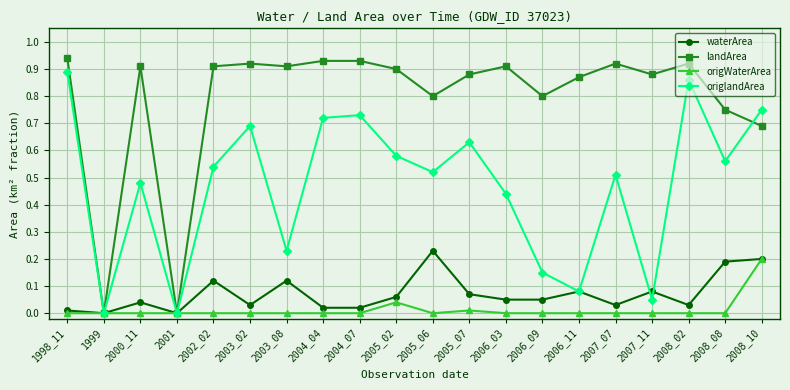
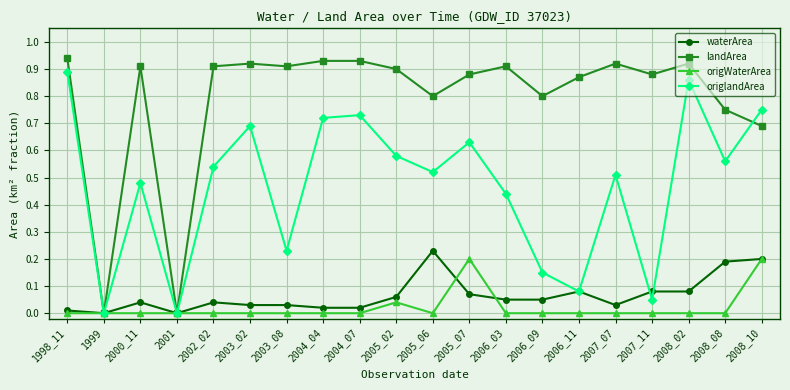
waterArea, 2002_02: 0.12 -> 0.04
waterArea, 2003_08: 0.12 -> 0.03
origWaterArea, 2005_07: 0.01 -> 0.20
waterArea, 2008_02: 0.03 -> 0.08
